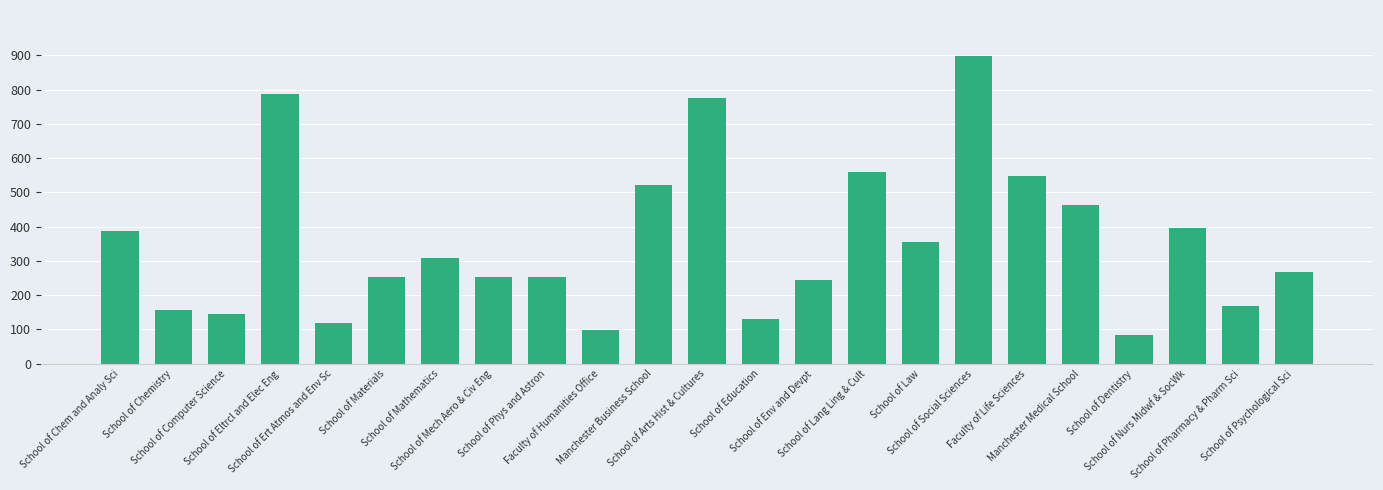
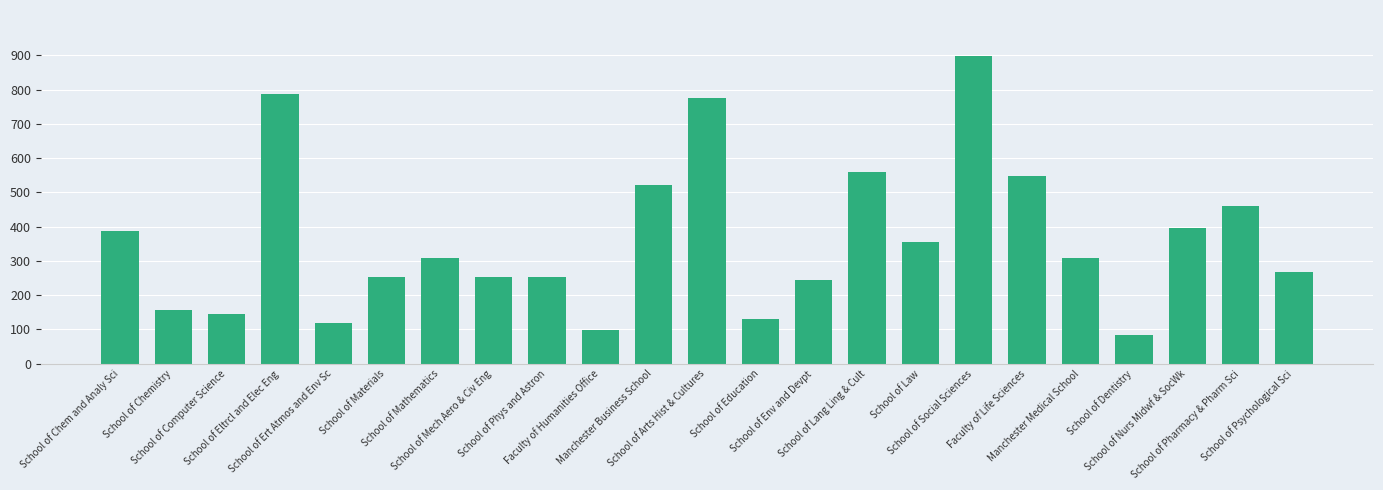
Manchester Medical School: 460 -> 310
School of Pharmacy & Pharm Sci: 170 -> 460
